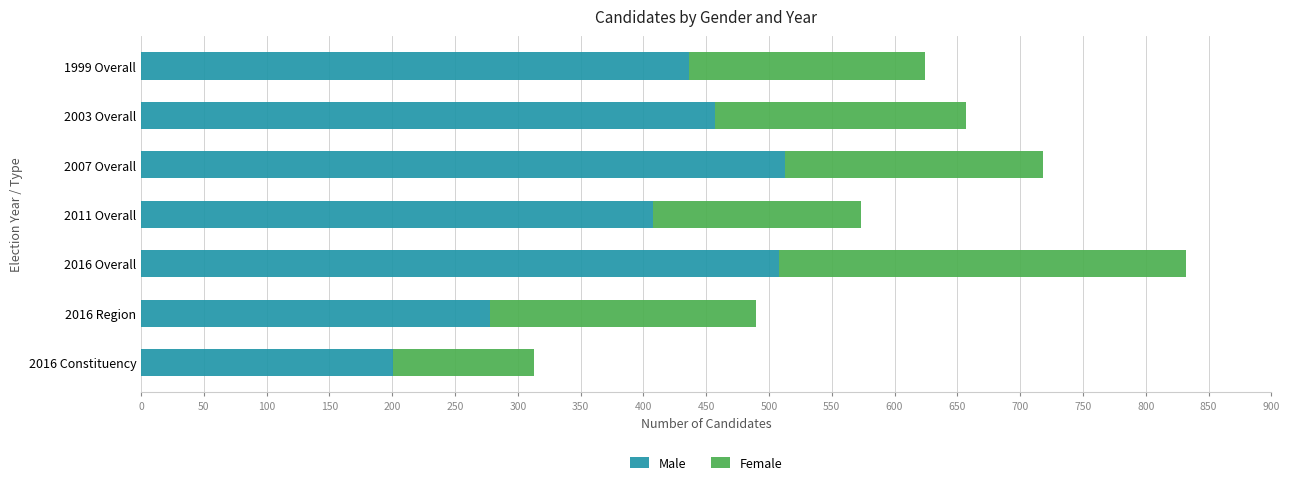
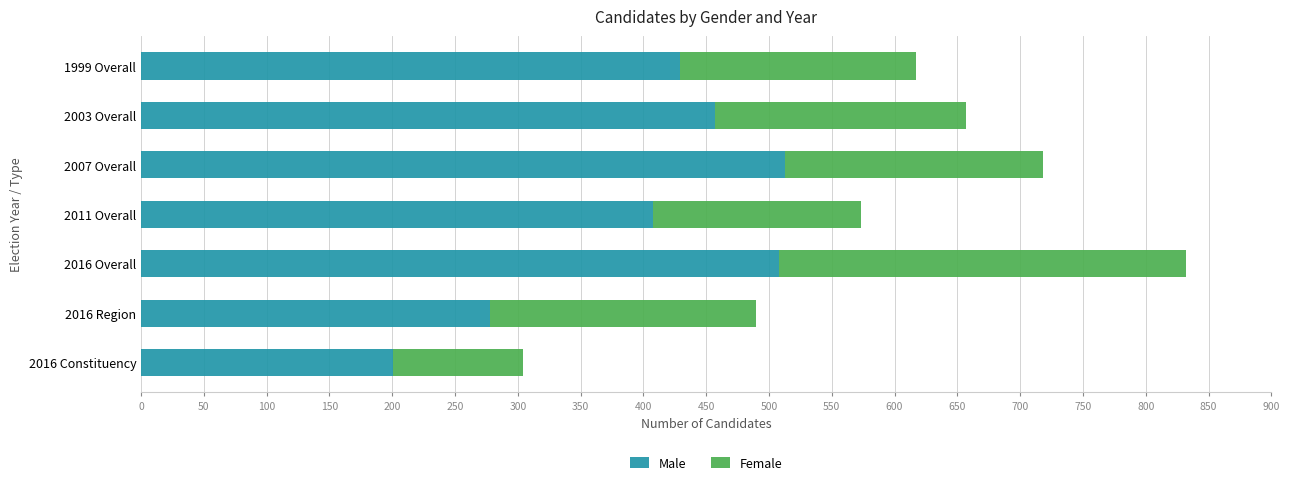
Male, 1999 Overall: 436 -> 429
Female, 2016 Constituency: 112 -> 103
